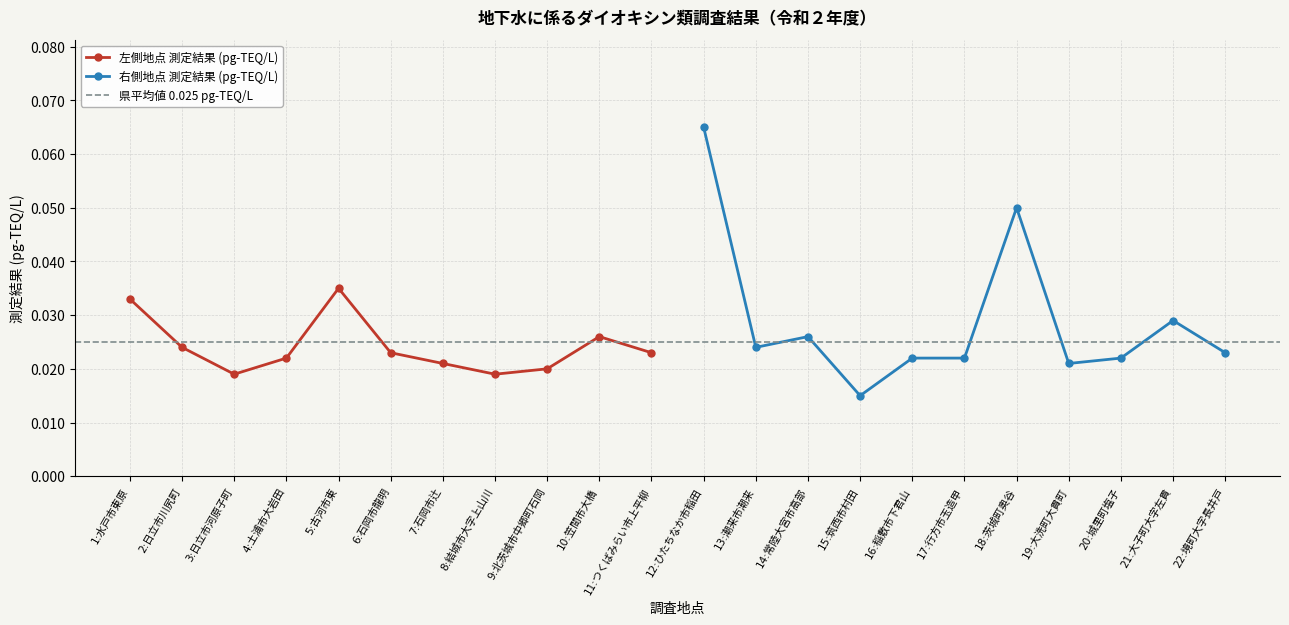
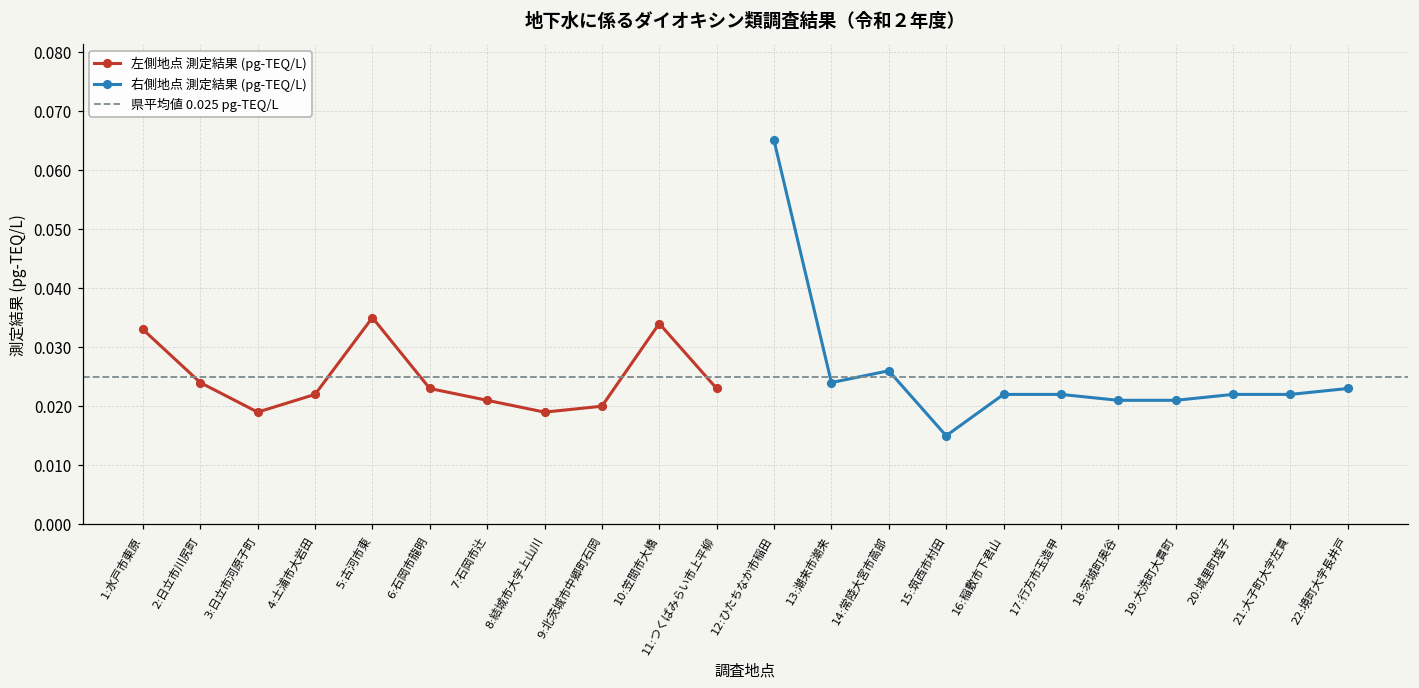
左側地点 測定結果 (pg-TEQ/L), 10:笠間市大橋: 0.026 -> 0.034
右側地点 測定結果 (pg-TEQ/L), 18:茨城町奥谷: 0.050 -> 0.021
右側地点 測定結果 (pg-TEQ/L), 21:大子町大字左貫: 0.029 -> 0.022
